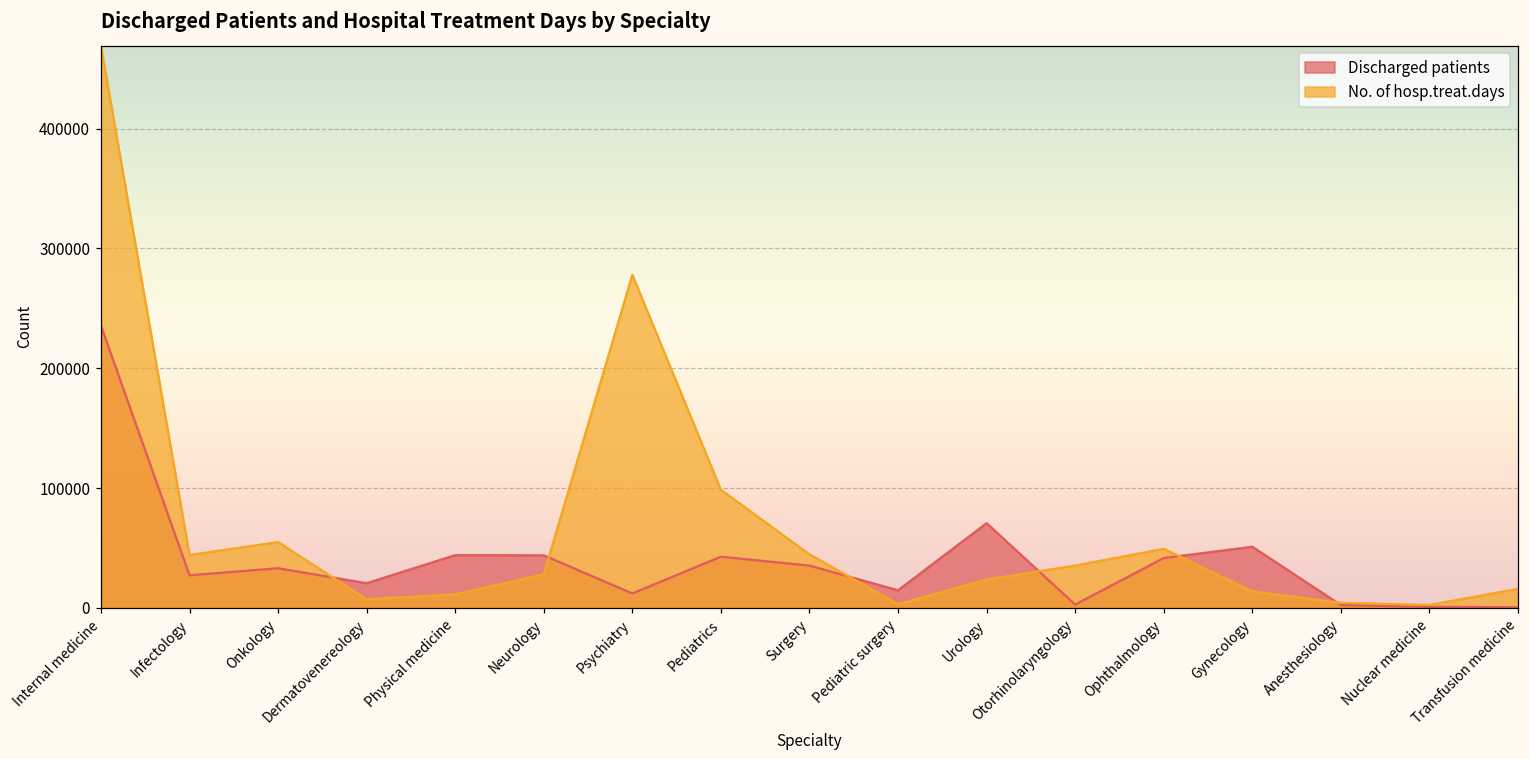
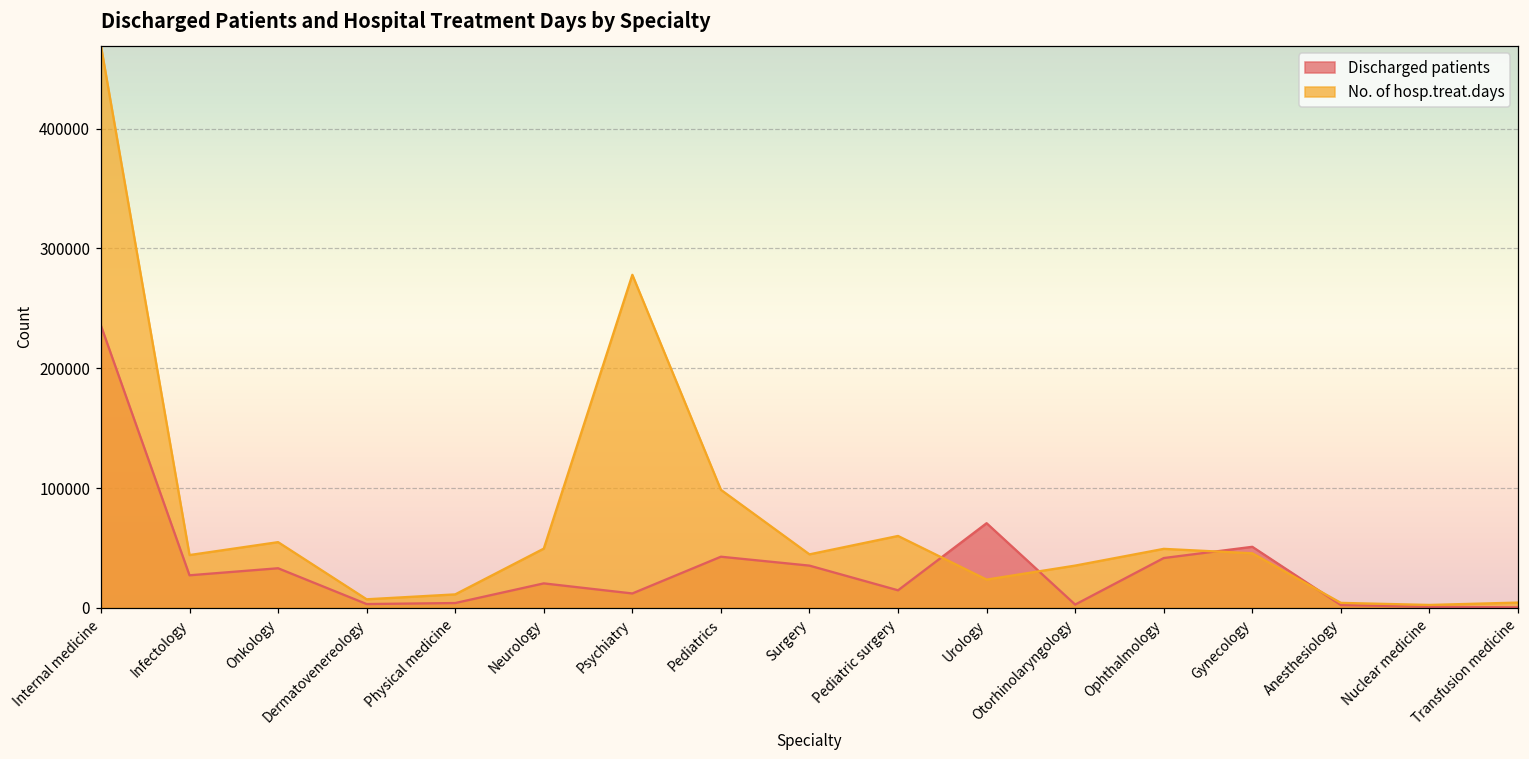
Discharged patients, Dermatovenereology: 21000 -> 3000
Discharged patients, Physical medicine: 44000 -> 4000
Discharged patients, Neurology: 44000 -> 20000
No. of hosp.treat.days, Neurology: 28000 -> 49000
No. of hosp.treat.days, Pediatric surgery: 3000 -> 60000
No. of hosp.treat.days, Gynecology: 14000 -> 46000
No. of hosp.treat.days, Transfusion medicine: 16000 -> 4000
